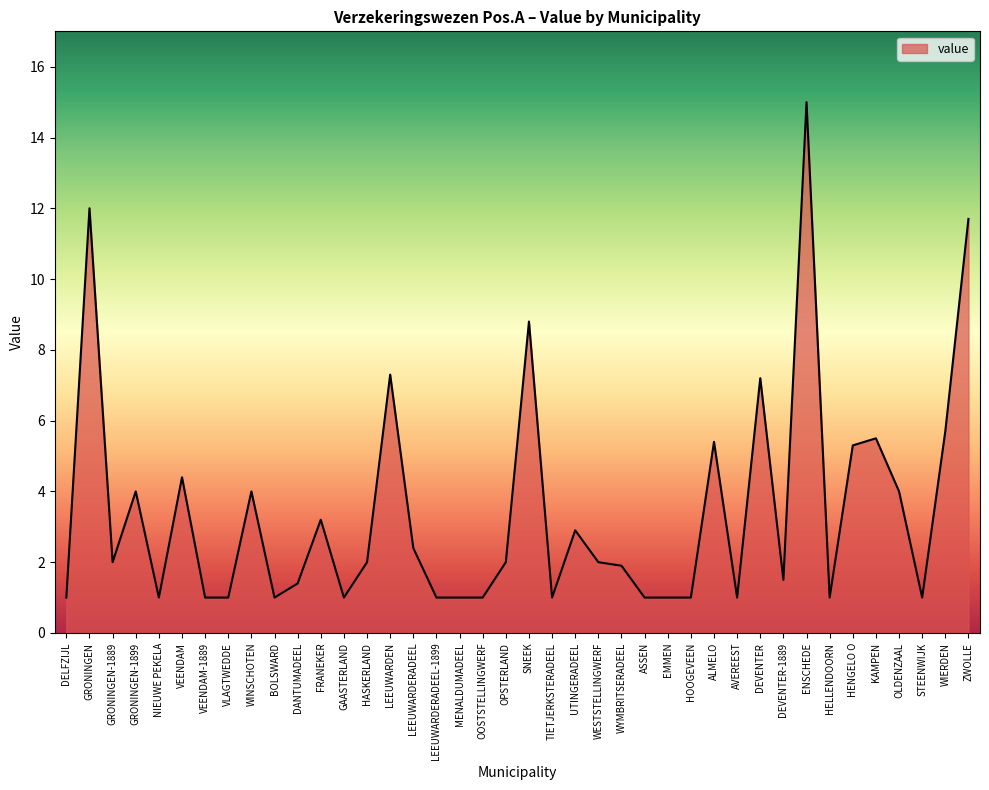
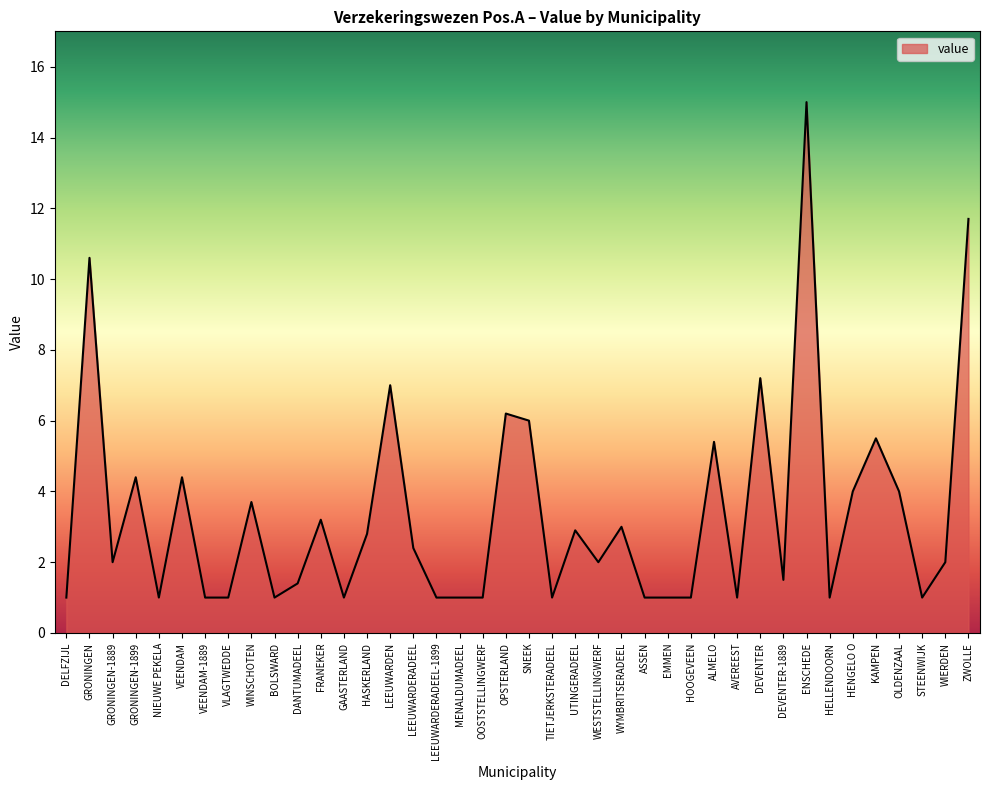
GRONINGEN: 12.0 -> 10.6
GRONINGEN-1899: 4.0 -> 4.4
WINSCHOTEN: 4.0 -> 3.7
HASKERLAND: 2.0 -> 2.8
LEEUWARDEN: 7.3 -> 7.0
OPSTERLAND: 2.0 -> 6.2
SNEEK: 8.8 -> 6.0
WYMBRITSERADEEL: 1.9 -> 3.0
HENGELO O: 5.3 -> 4.0
WIERDEN: 5.7 -> 2.0
